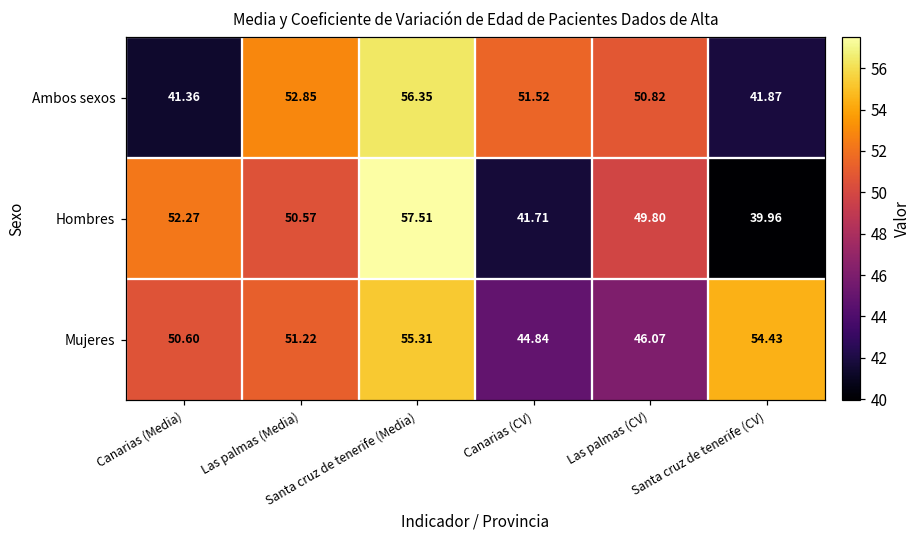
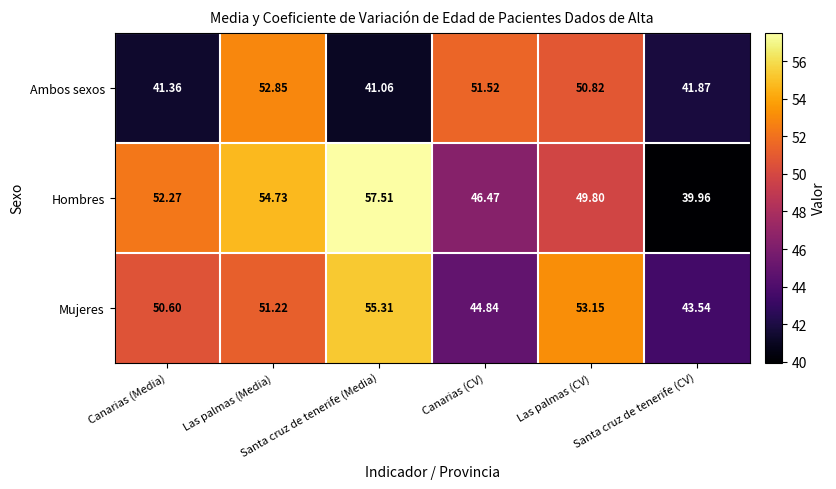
Ambos sexos, Santa cruz de tenerife (Media): 56.35 -> 41.06
Hombres, Las palmas (Media): 50.57 -> 54.73
Hombres, Canarias (CV): 41.71 -> 46.47
Mujeres, Las palmas (CV): 46.07 -> 53.15
Mujeres, Santa cruz de tenerife (CV): 54.43 -> 43.54
